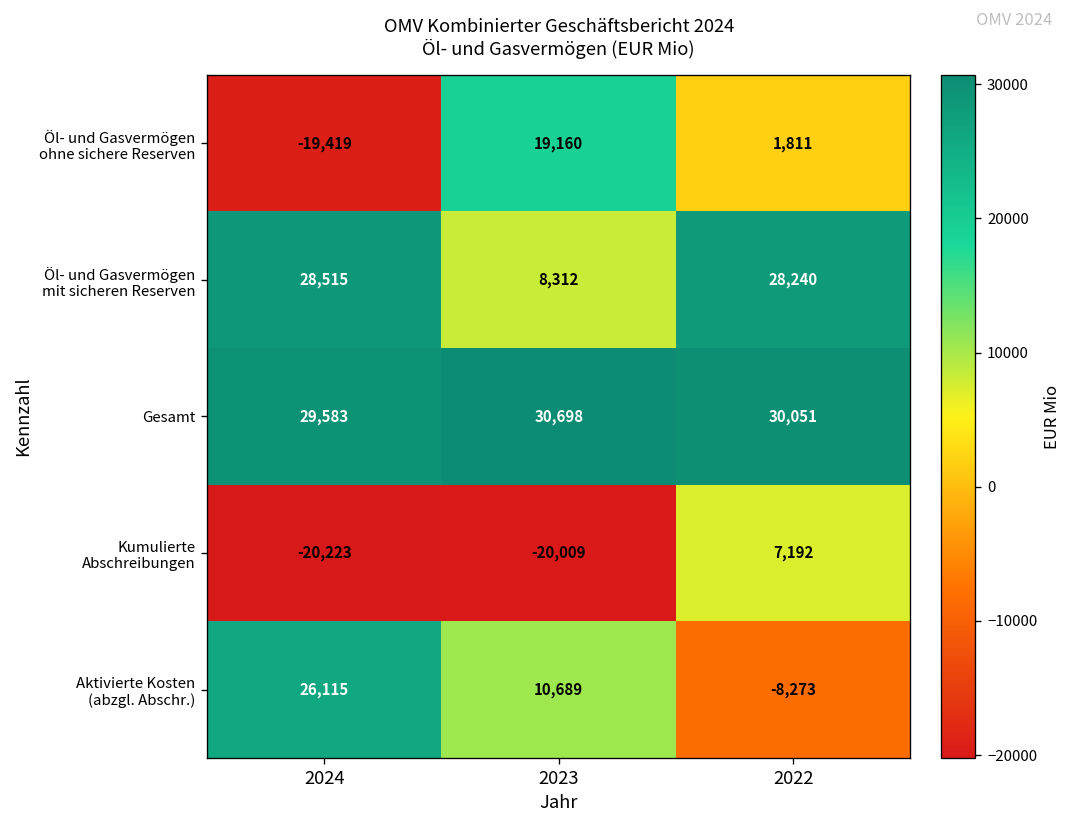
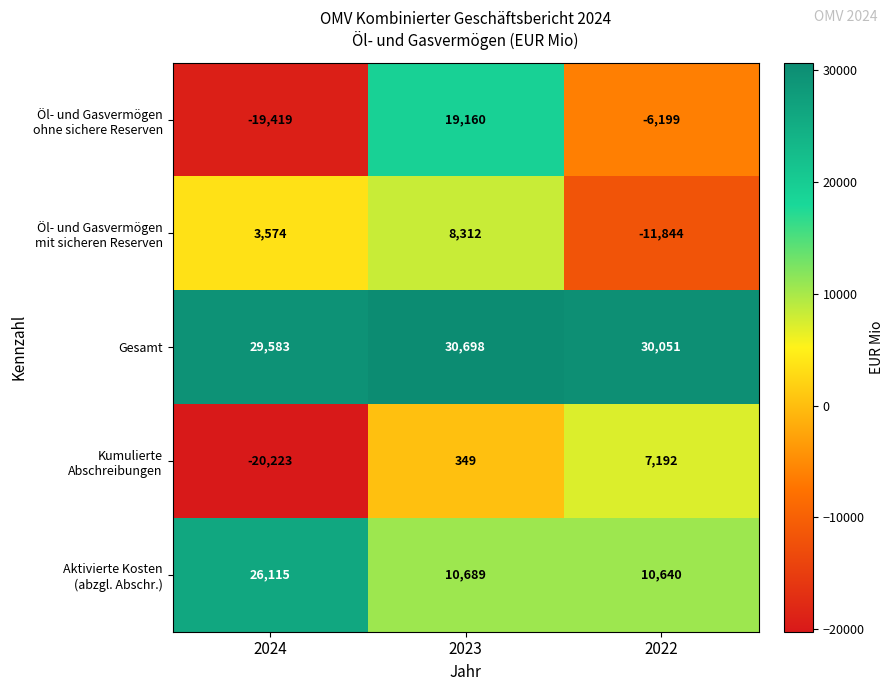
Öl- und Gasvermögen ohne sichere Reserven, 2022: 1,811 -> -6,199
Öl- und Gasvermögen mit sicheren Reserven, 2024: 28,515 -> 3,574
Öl- und Gasvermögen mit sicheren Reserven, 2022: 28,240 -> -11,844
Kumulierte Abschreibungen, 2023: -20,009 -> 349
Aktivierte Kosten (abzgl. Abschr.), 2022: -8,273 -> 10,640
